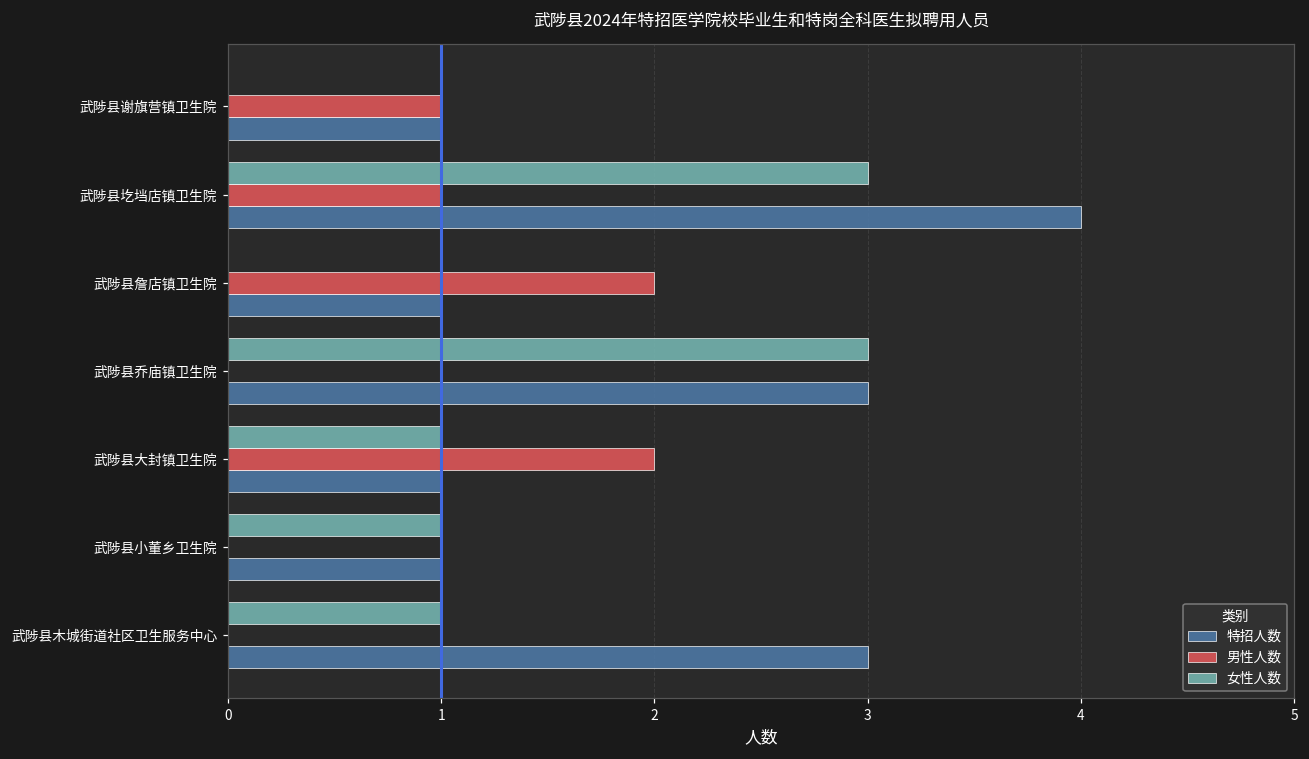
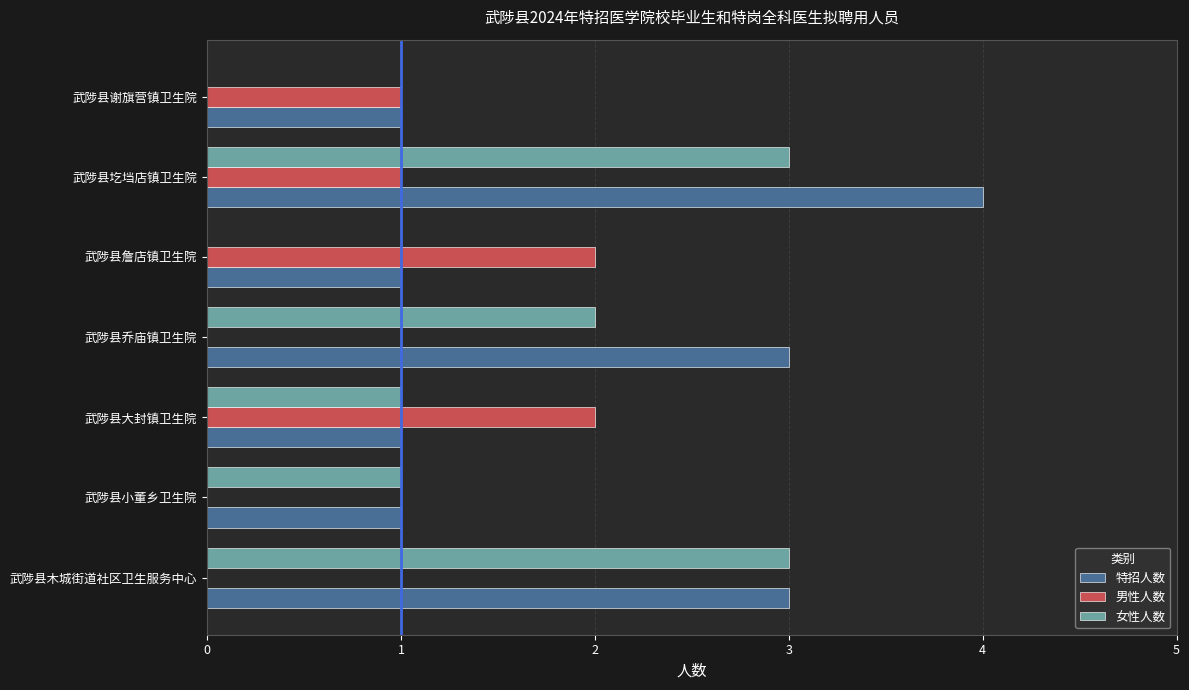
女性人数, 武陟县乔庙镇卫生院: 3 -> 2
女性人数, 武陟县木城街道社区卫生服务中心: 1 -> 3
